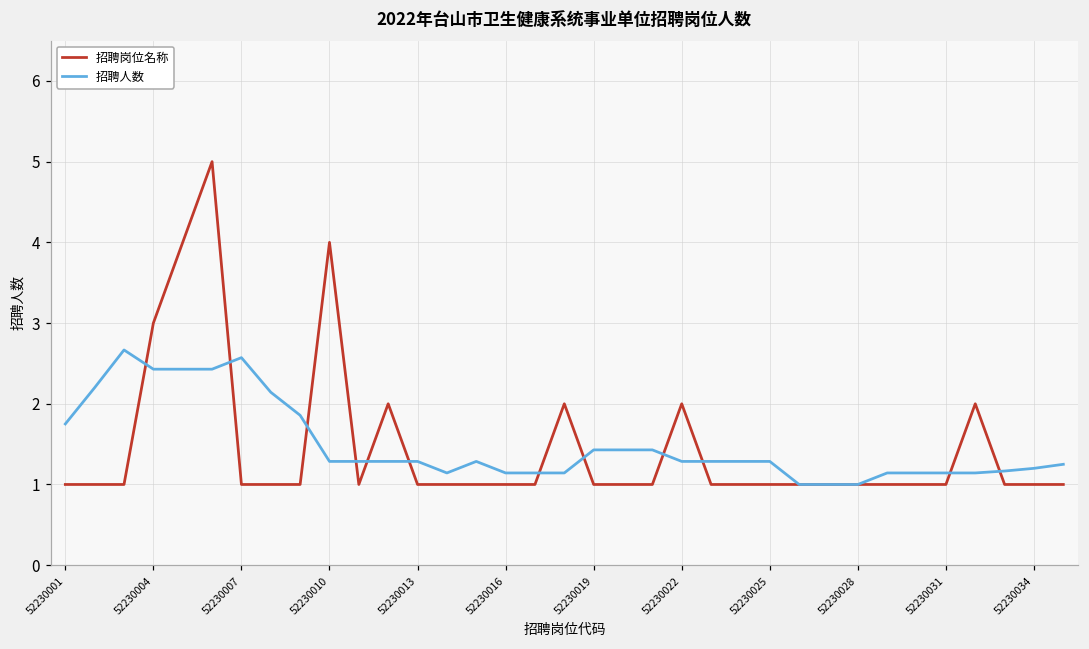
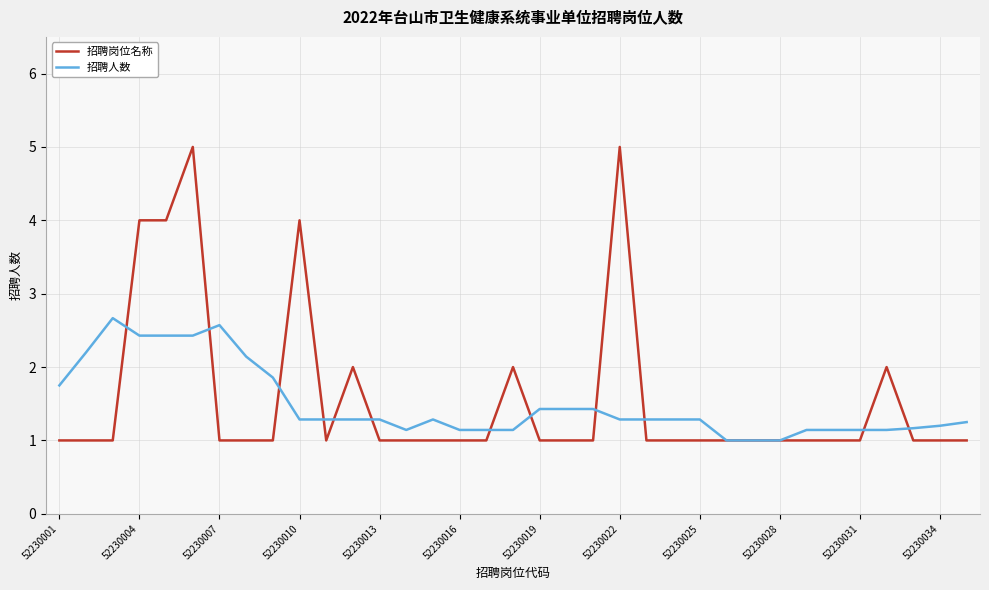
招聘岗位名称, 52230004: 3 -> 4
招聘岗位名称, 52230022: 2 -> 5
